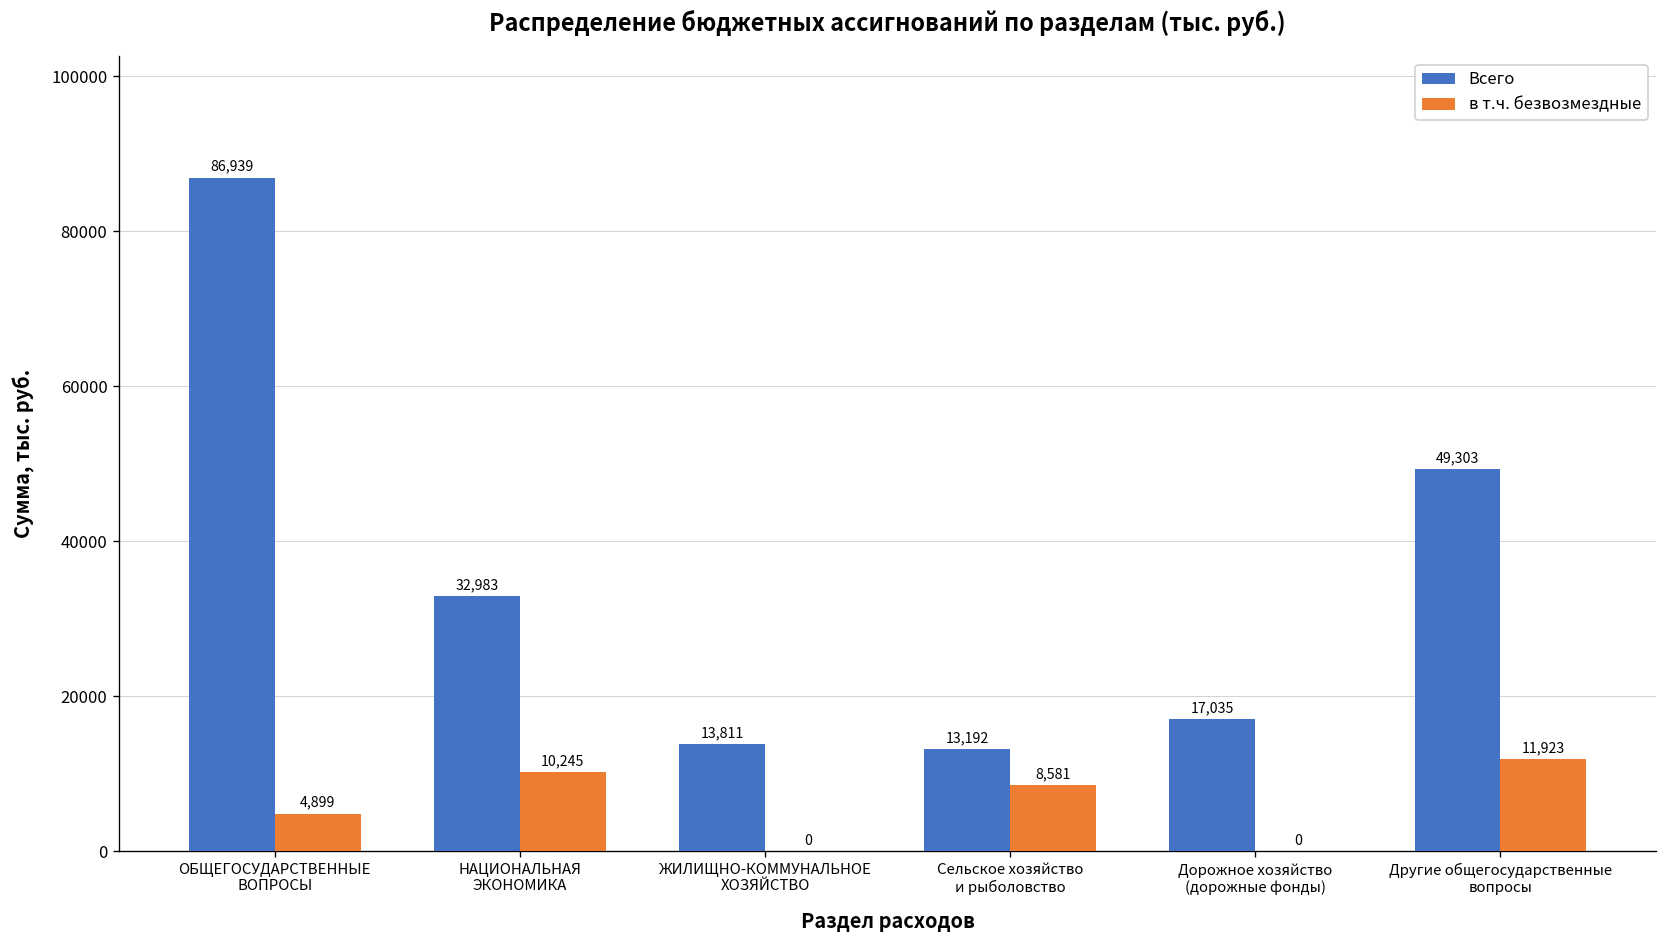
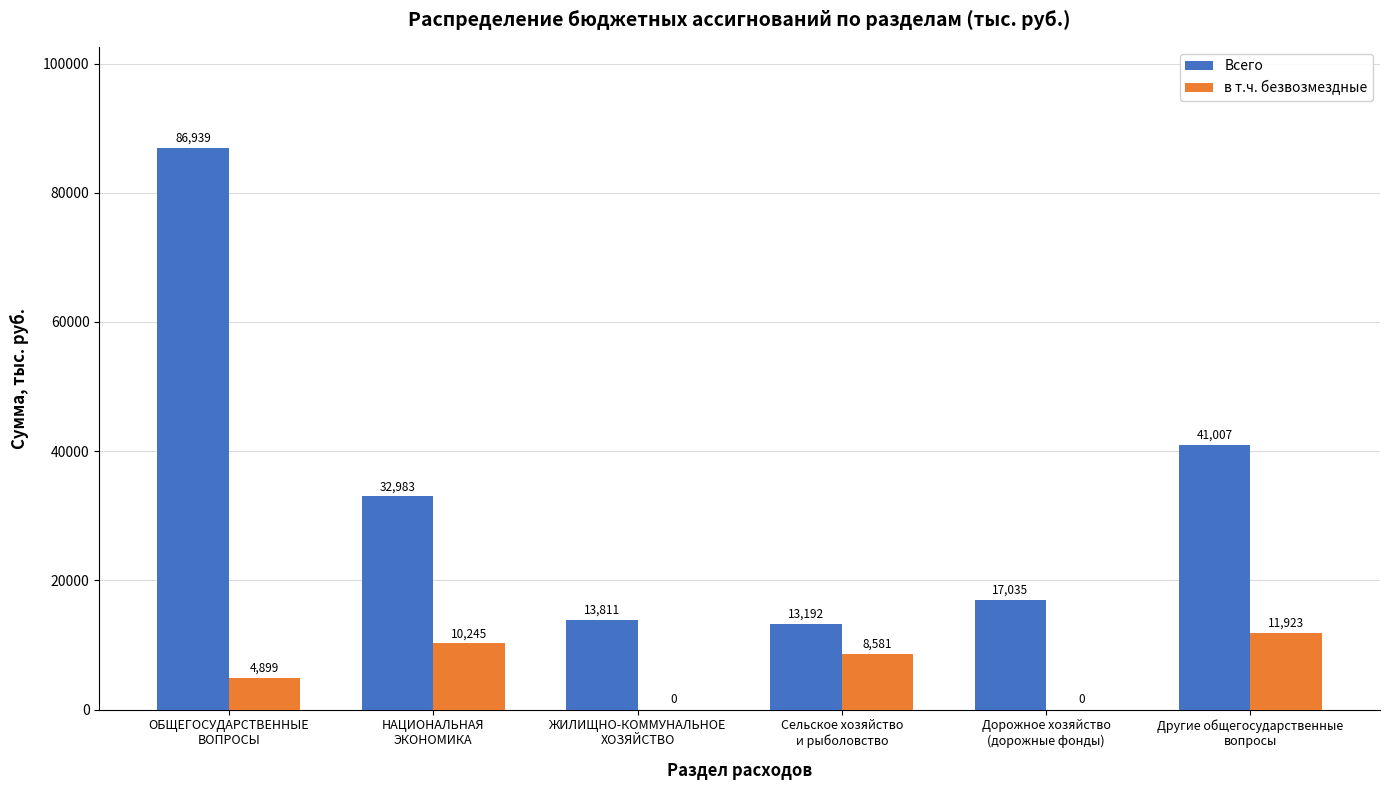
Всего, Другие общегосударственные вопросы: 49,303 -> 41,007
